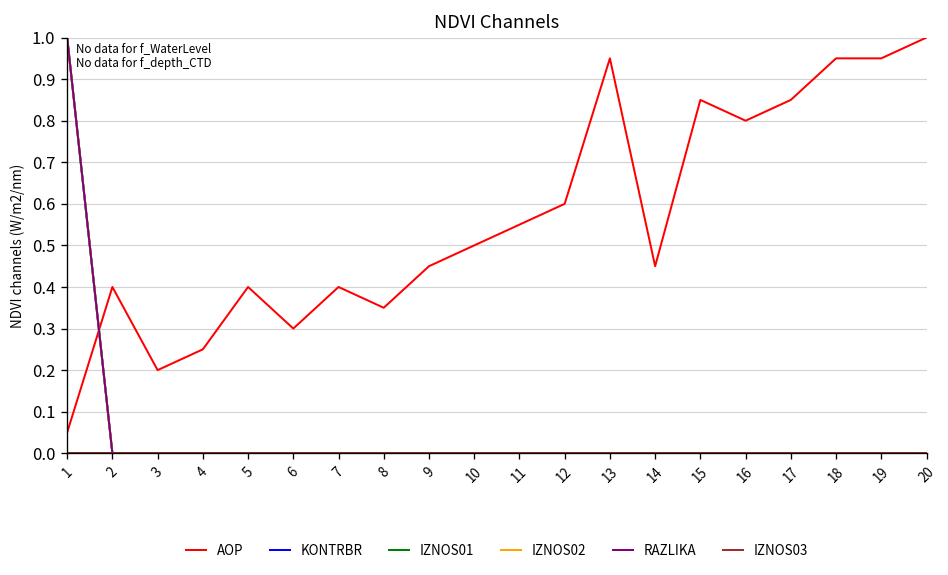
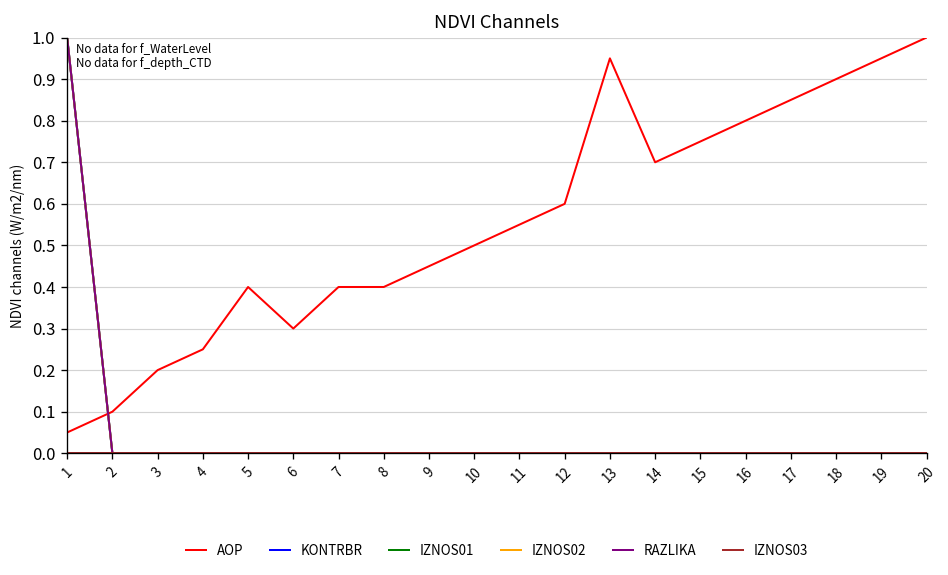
AOP, 2: 0.40 -> 0.10
AOP, 8: 0.35 -> 0.40
AOP, 14: 0.45 -> 0.70
AOP, 15: 0.85 -> 0.75
AOP, 18: 0.95 -> 0.90
